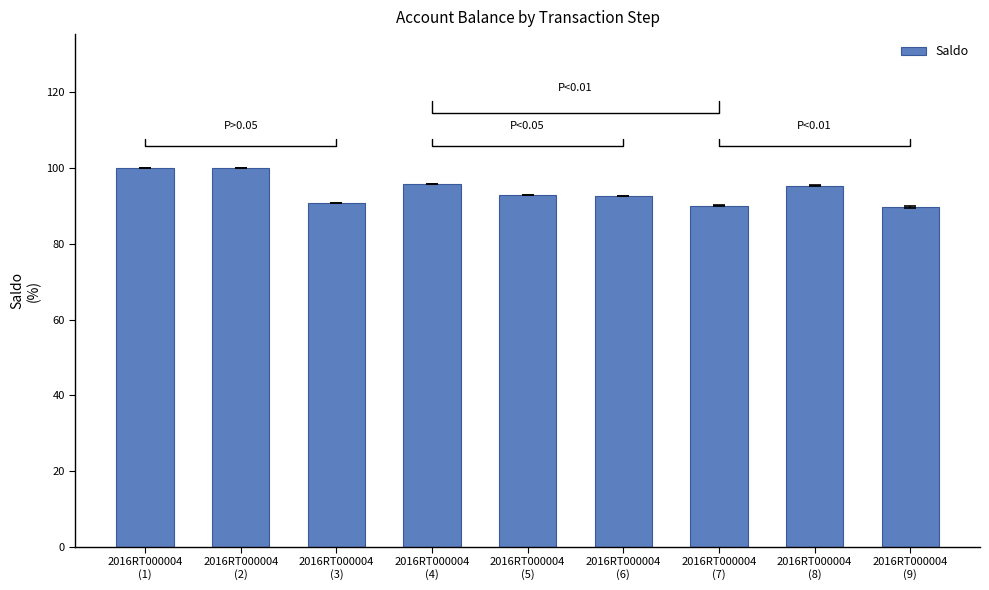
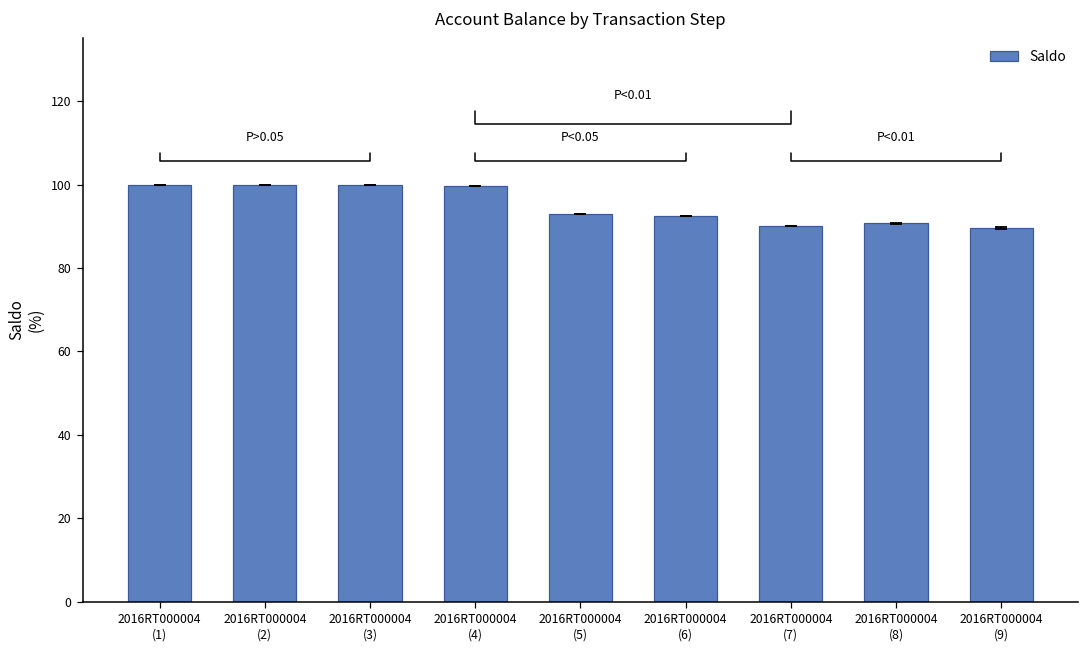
Saldo, 2016RT000004 (3): 91 -> 100
Saldo, 2016RT000004 (4): 96 -> 100
Saldo, 2016RT000004 (8): 95 -> 91
